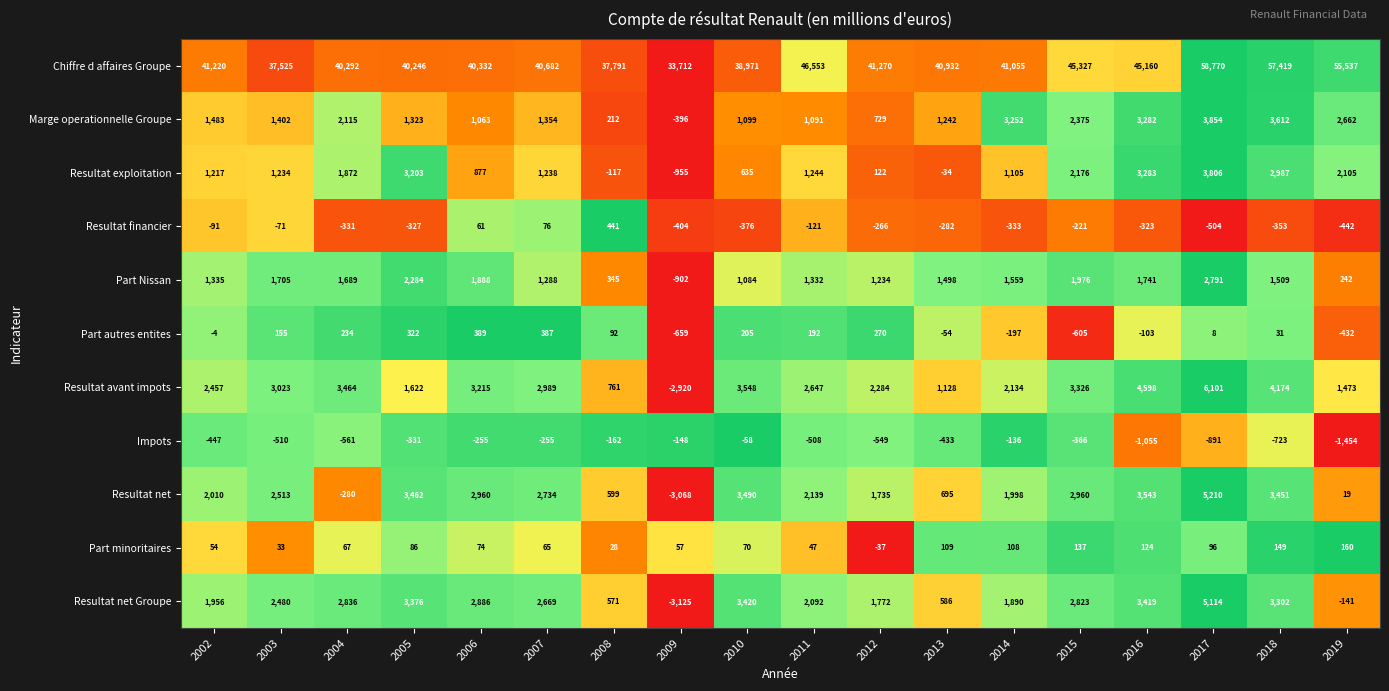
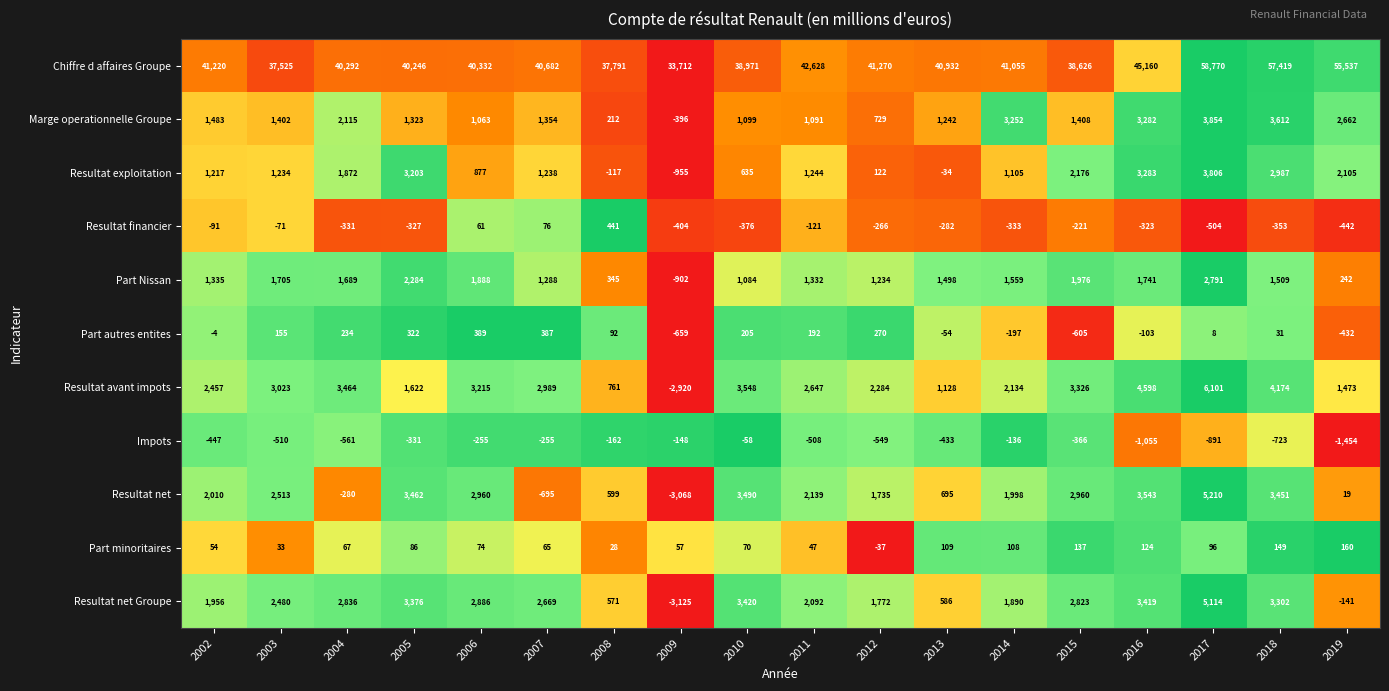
Chiffre d affaires Groupe, 2011: 46,553 -> 42,628
Chiffre d affaires Groupe, 2015: 45,327 -> 38,626
Marge operationnelle Groupe, 2015: 2,375 -> 1,408
Resultat net, 2007: 2,734 -> -695
